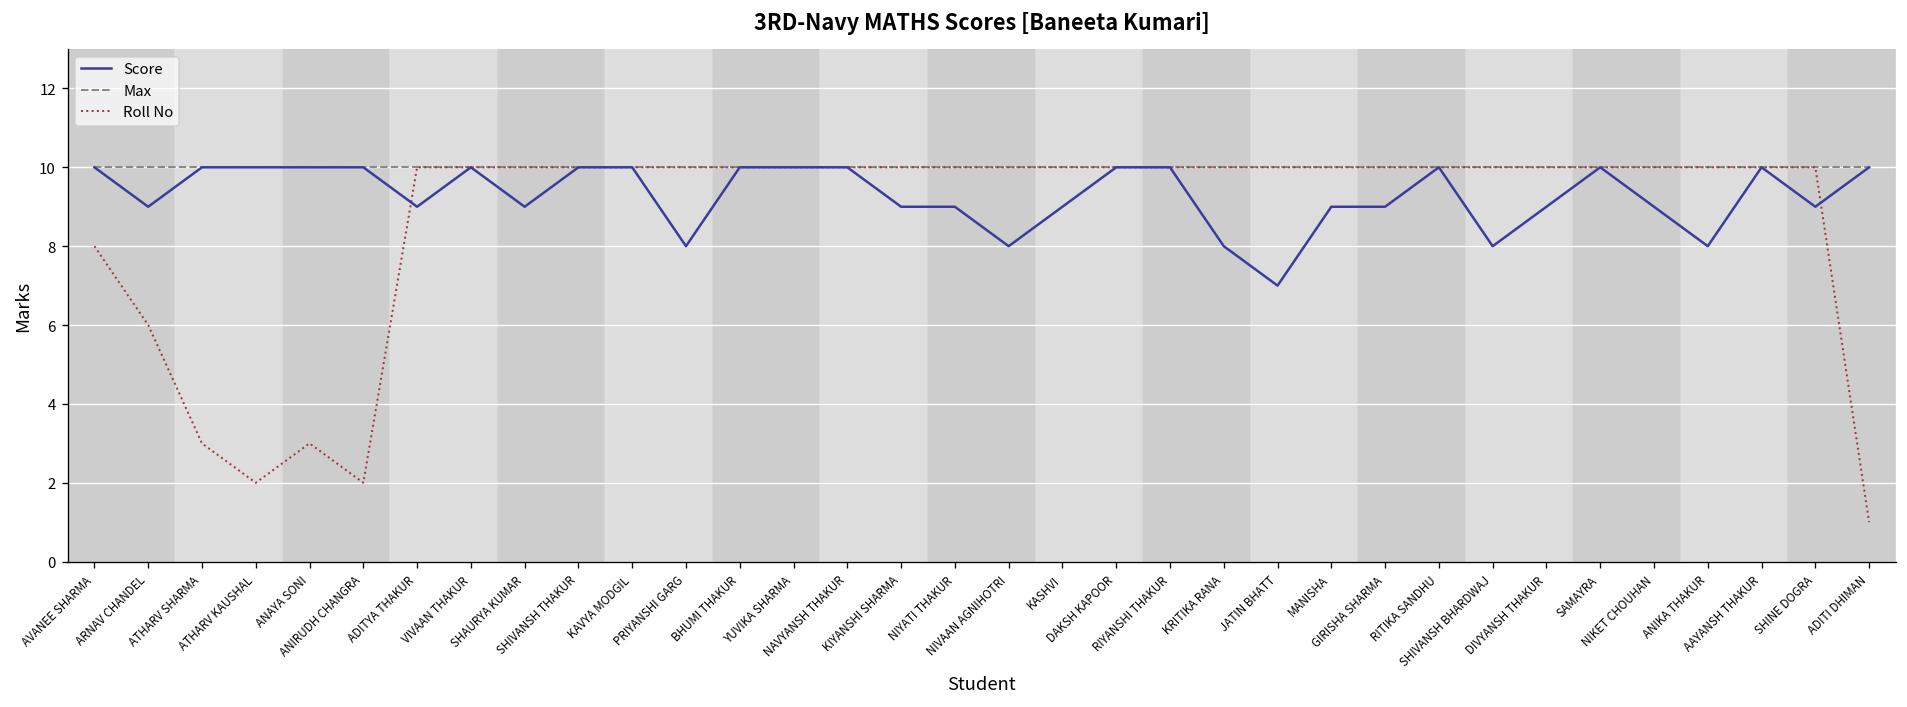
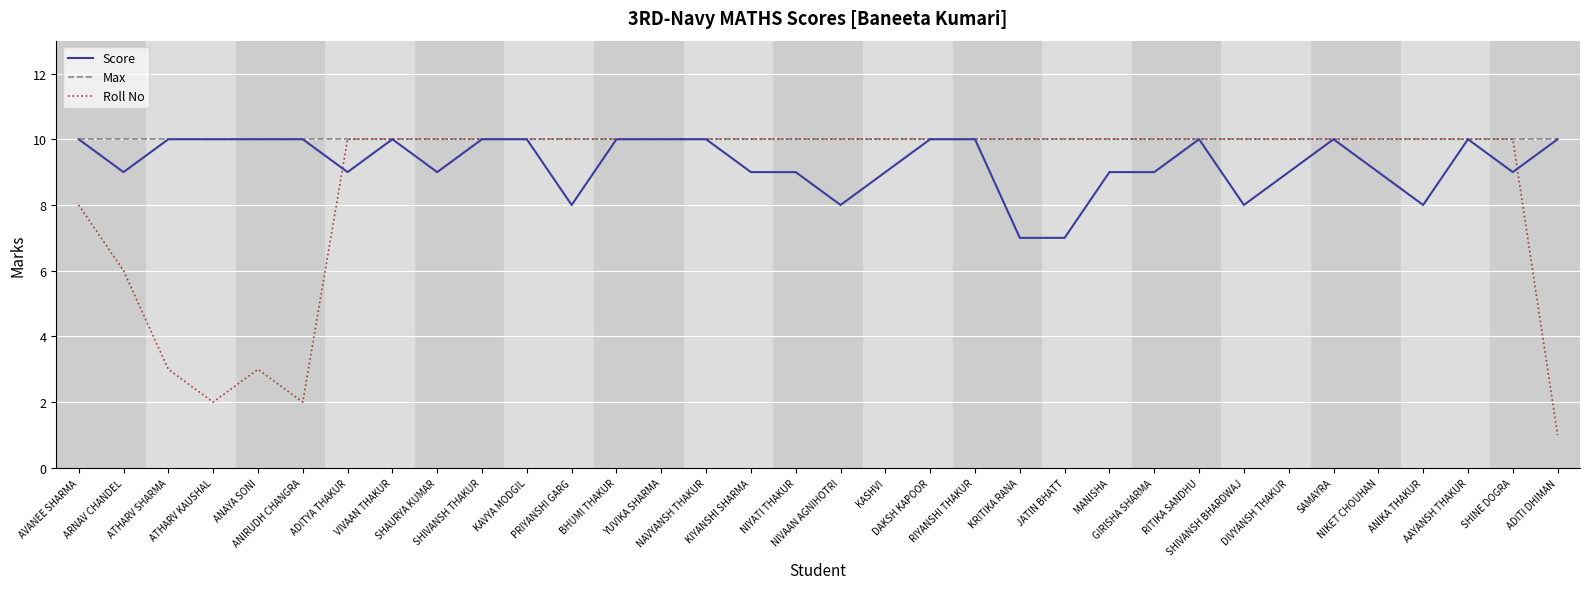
Score, KRITIKA RANA: 8 -> 7
